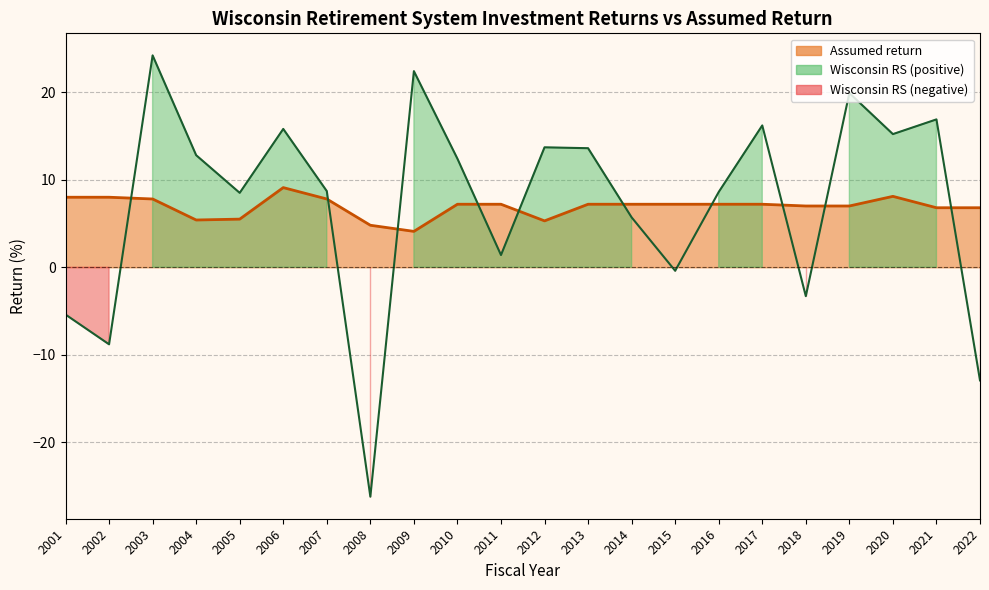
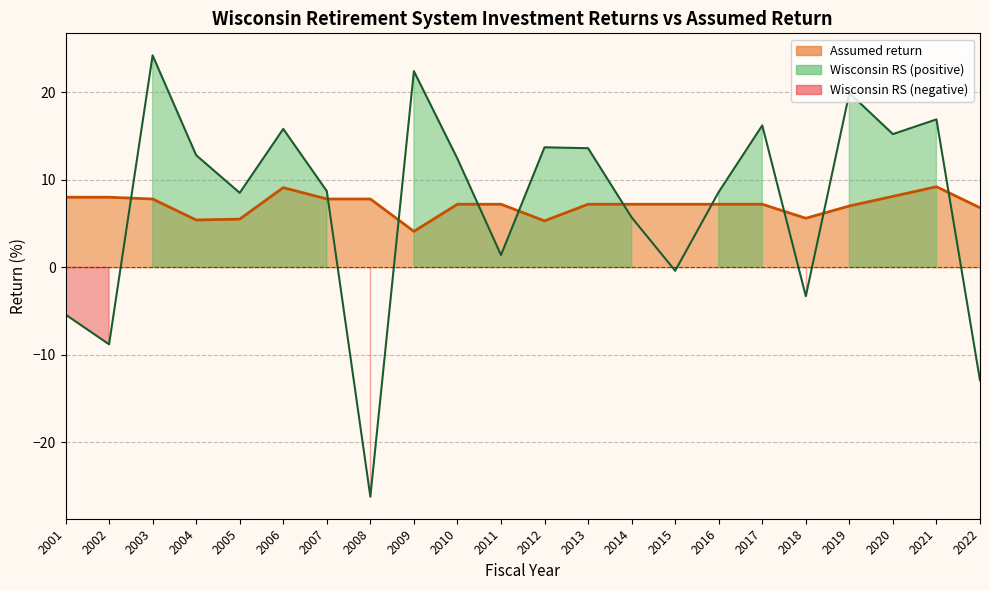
Assumed return, 2008: 5 -> 8
Assumed return, 2018: 7 -> 6
Assumed return, 2021: 7 -> 9
